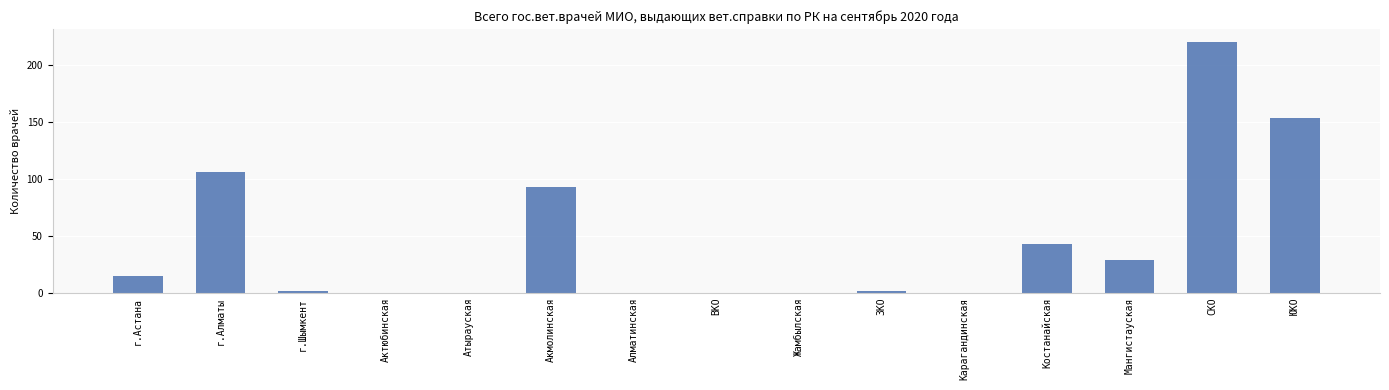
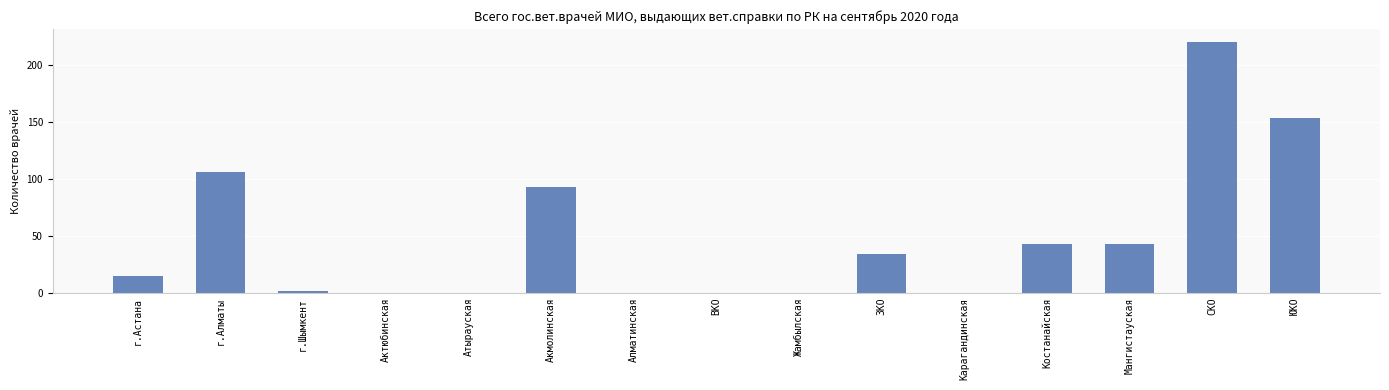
ЗКО: 2 -> 34
Мангистауская: 29 -> 43
